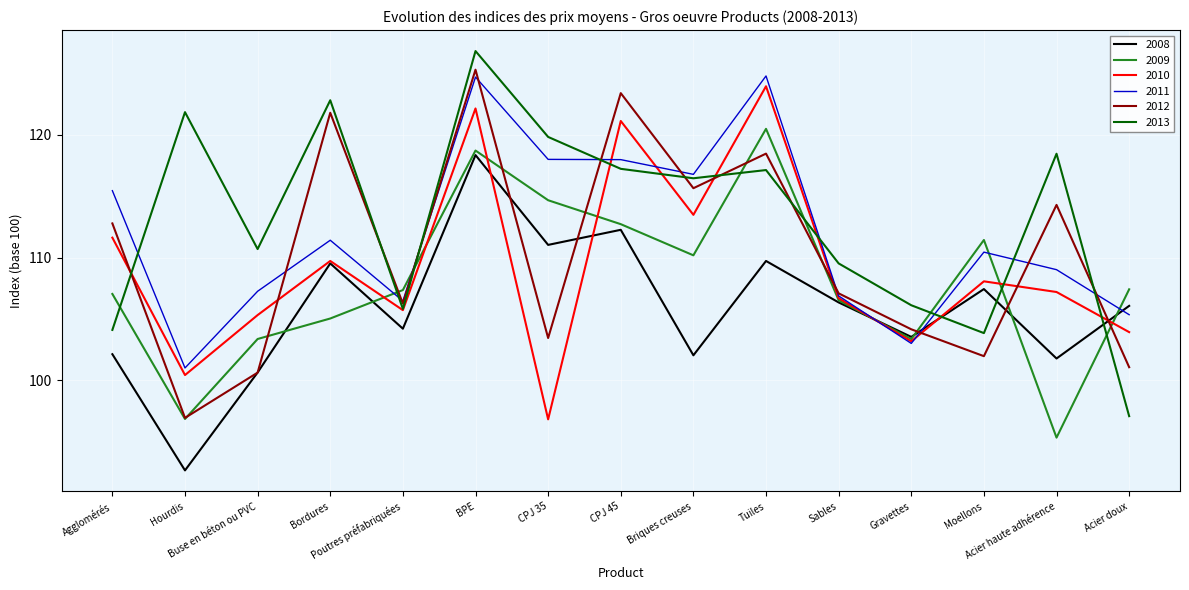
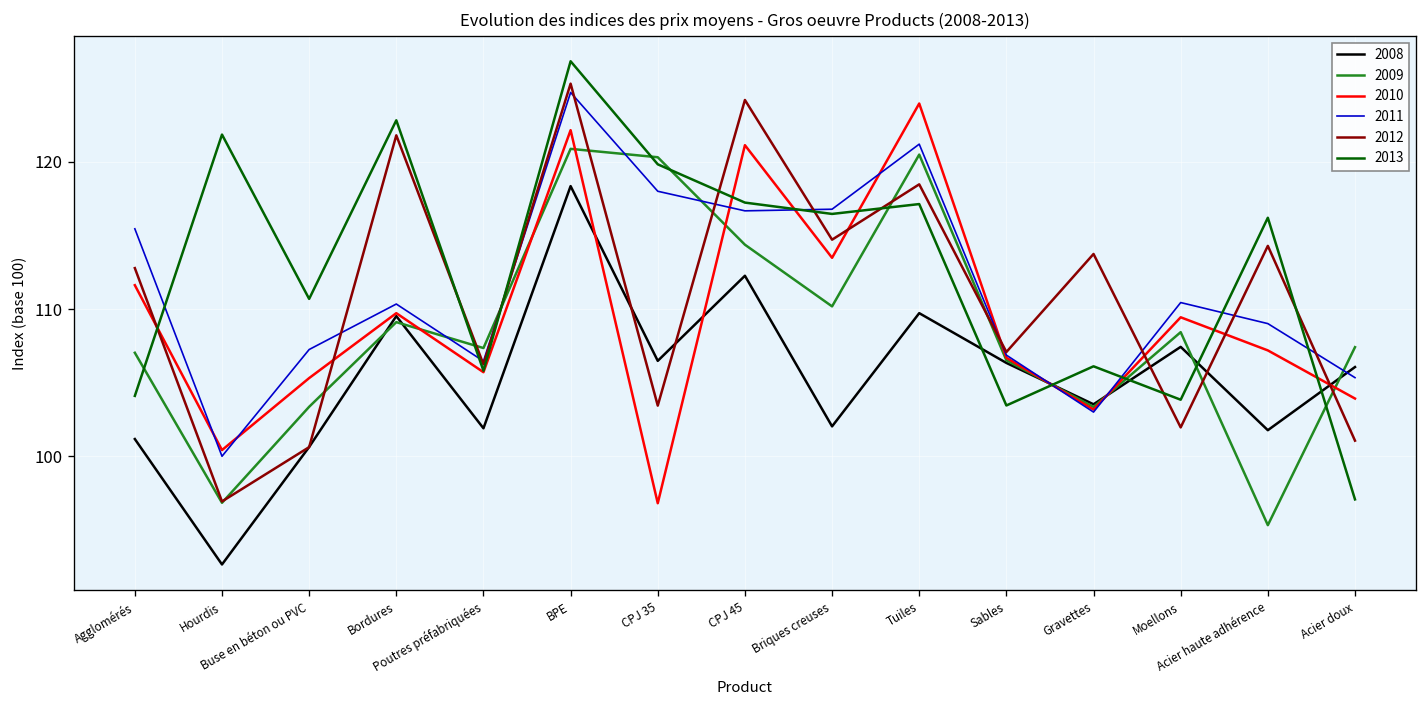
2008, Agglomérés: 102.1 -> 101.2
2011, Hourdis: 101 -> 100
2009, Bordures: 105.0 -> 109.1
2011, Bordures: 111.4 -> 110.3
2008, Poutres préfabriquées: 104.2 -> 101.9
2009, BPE: 118.7 -> 120.9
2008, CPJ 35: 111.0 -> 106.5
2009, CPJ 35: 114.7 -> 120.3
2009, CPJ 45: 112.7 -> 114.4
2011, CPJ 45: 118.0 -> 116.7
2012, CPJ 45: 123.4 -> 124.2
2012, Briques creuses: 115.7 -> 114.7
2011, Tuiles: 124.8 -> 121.2
2013, Sables: 109.5 -> 103.5
2012, Gravettes: 104.2 -> 113.7
2009, Moellons: 111.4 -> 108.4
2010, Moellons: 108.1 -> 109.4
2013, Acier haute adhérence: 118.5 -> 116.2
